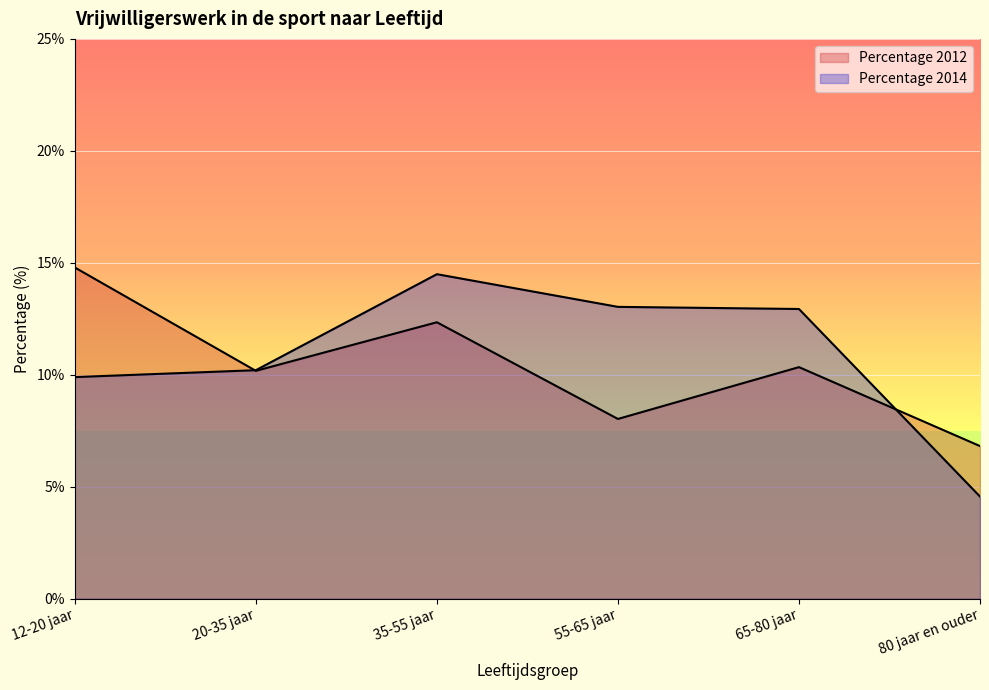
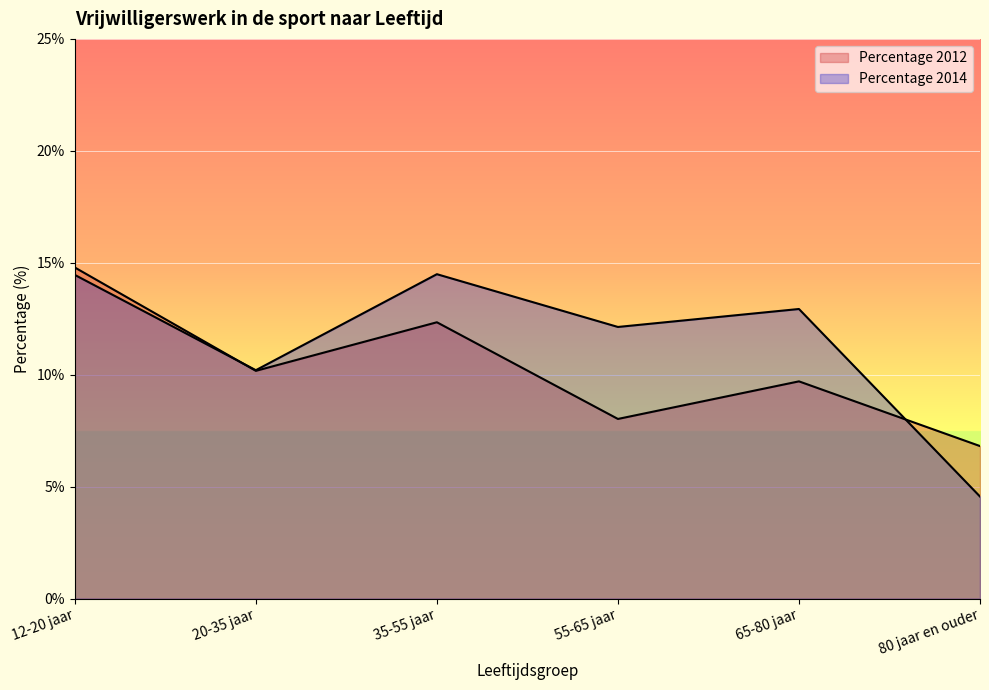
Percentage 2014, 12-20 jaar: 9.9% -> 14.5%
Percentage 2014, 55-65 jaar: 13.0% -> 12.1%
Percentage 2012, 65-80 jaar: 10.3% -> 9.7%
